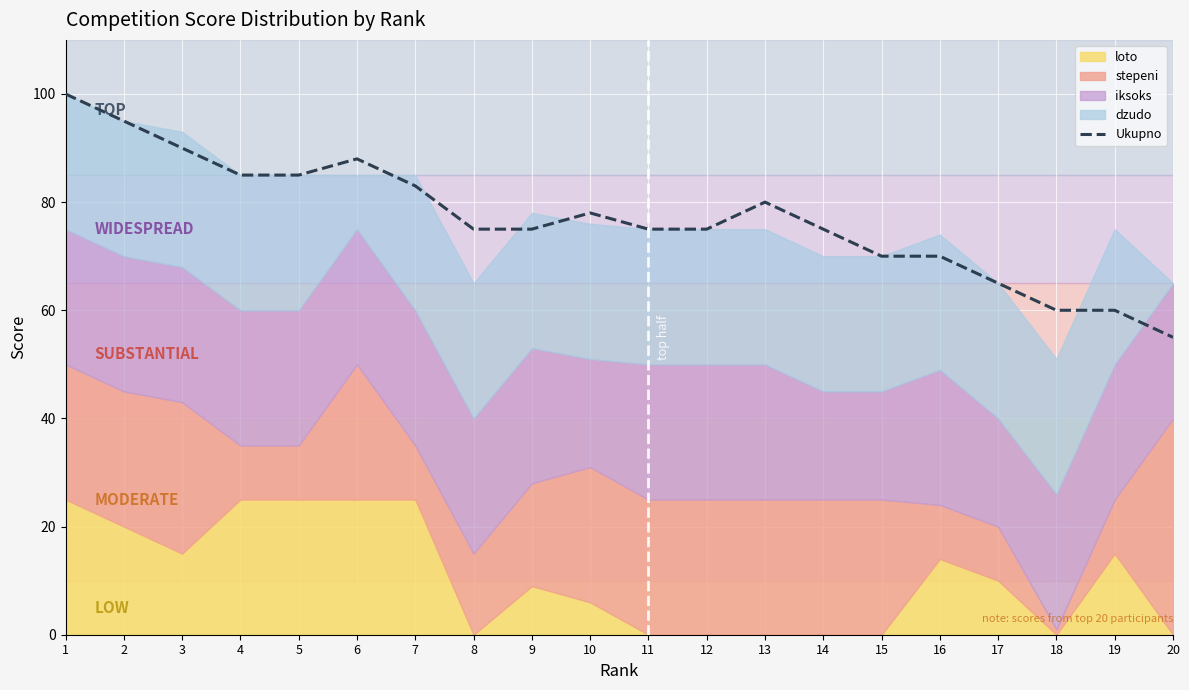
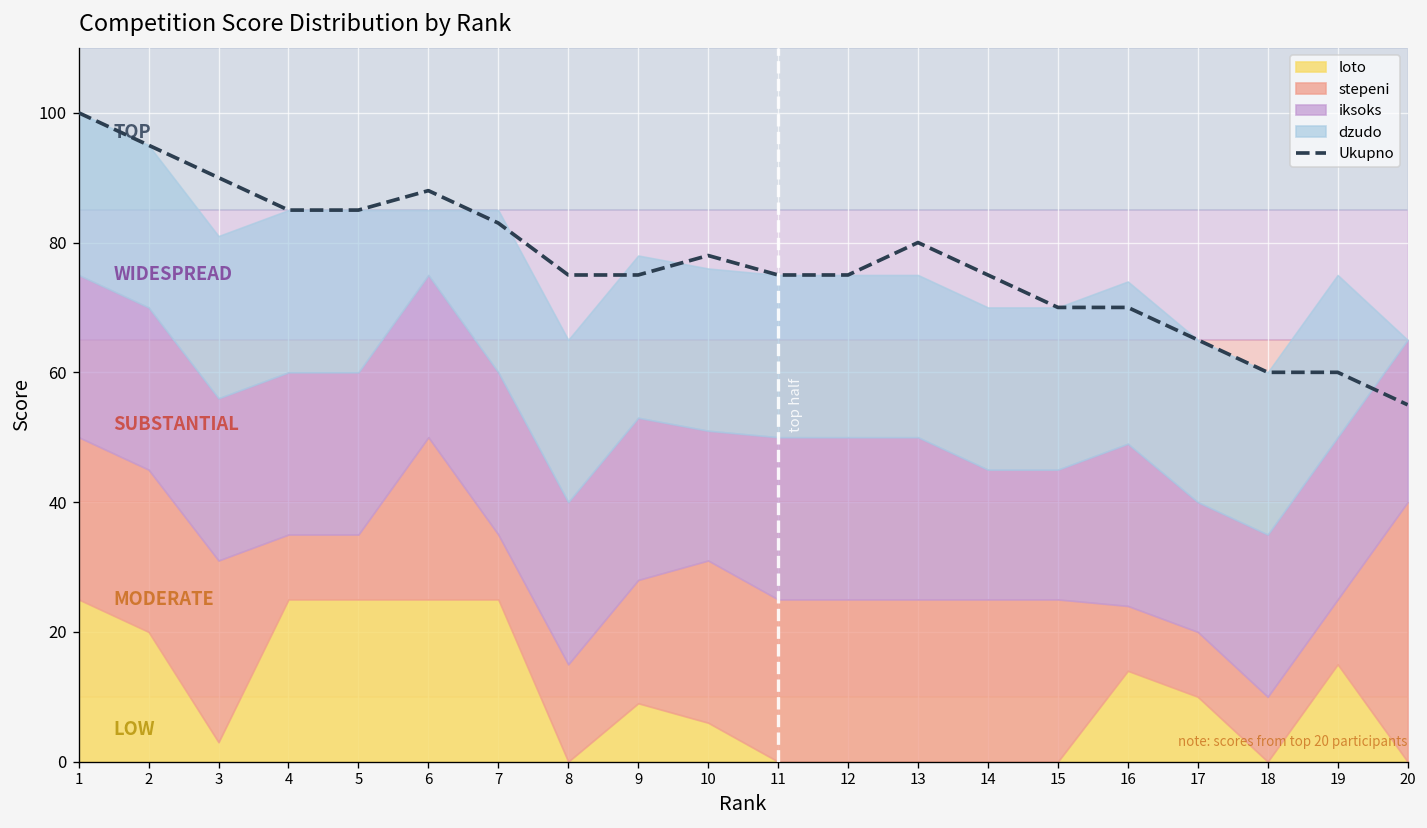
loto, 3: 15 -> 3
stepeni, 18: 1 -> 10
